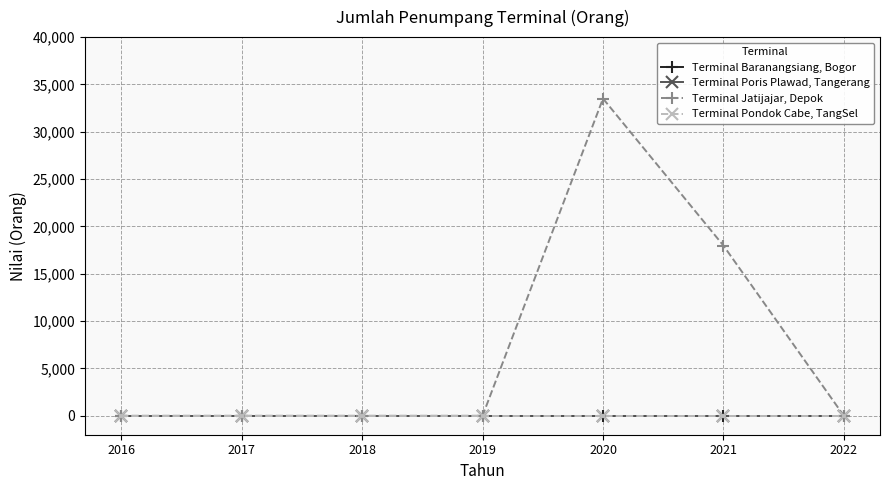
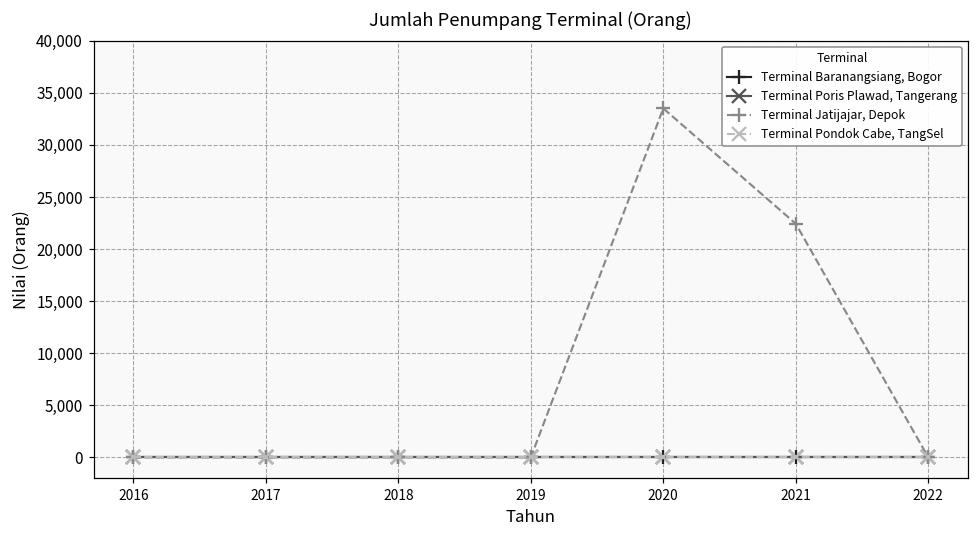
Terminal Jatijajar, Depok, 2021: 18,000 -> 22,000
